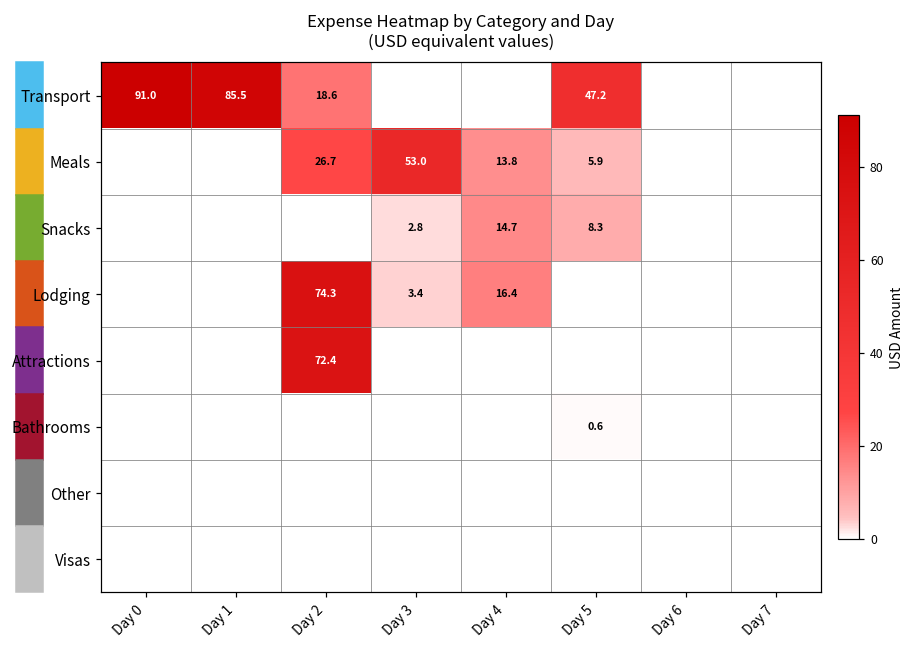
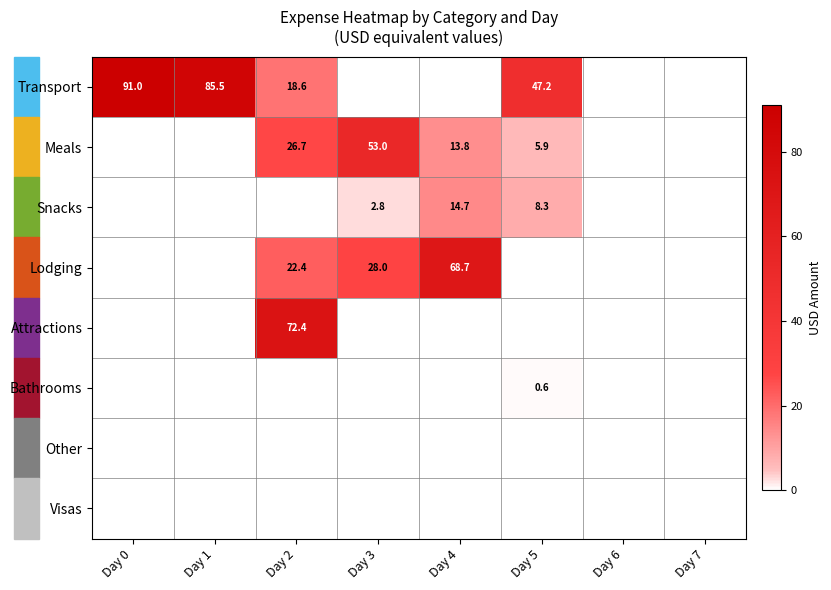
Lodging, Day 2: 74.3 -> 22.4
Lodging, Day 3: 3.4 -> 28.0
Lodging, Day 4: 16.4 -> 68.7
